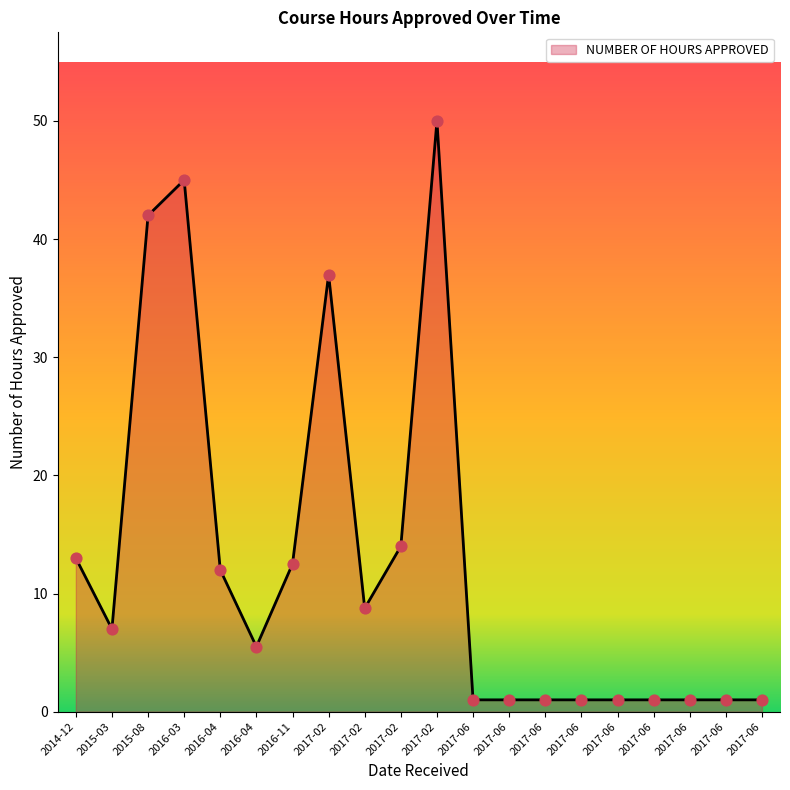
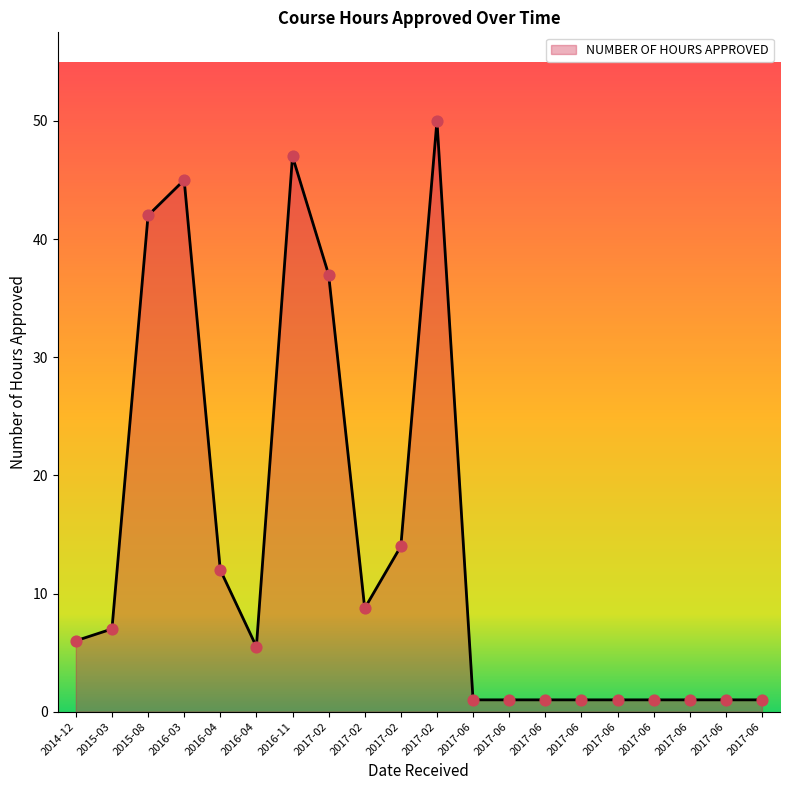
2014-12: 13 -> 6
2016-11: 12.5 -> 47.0
